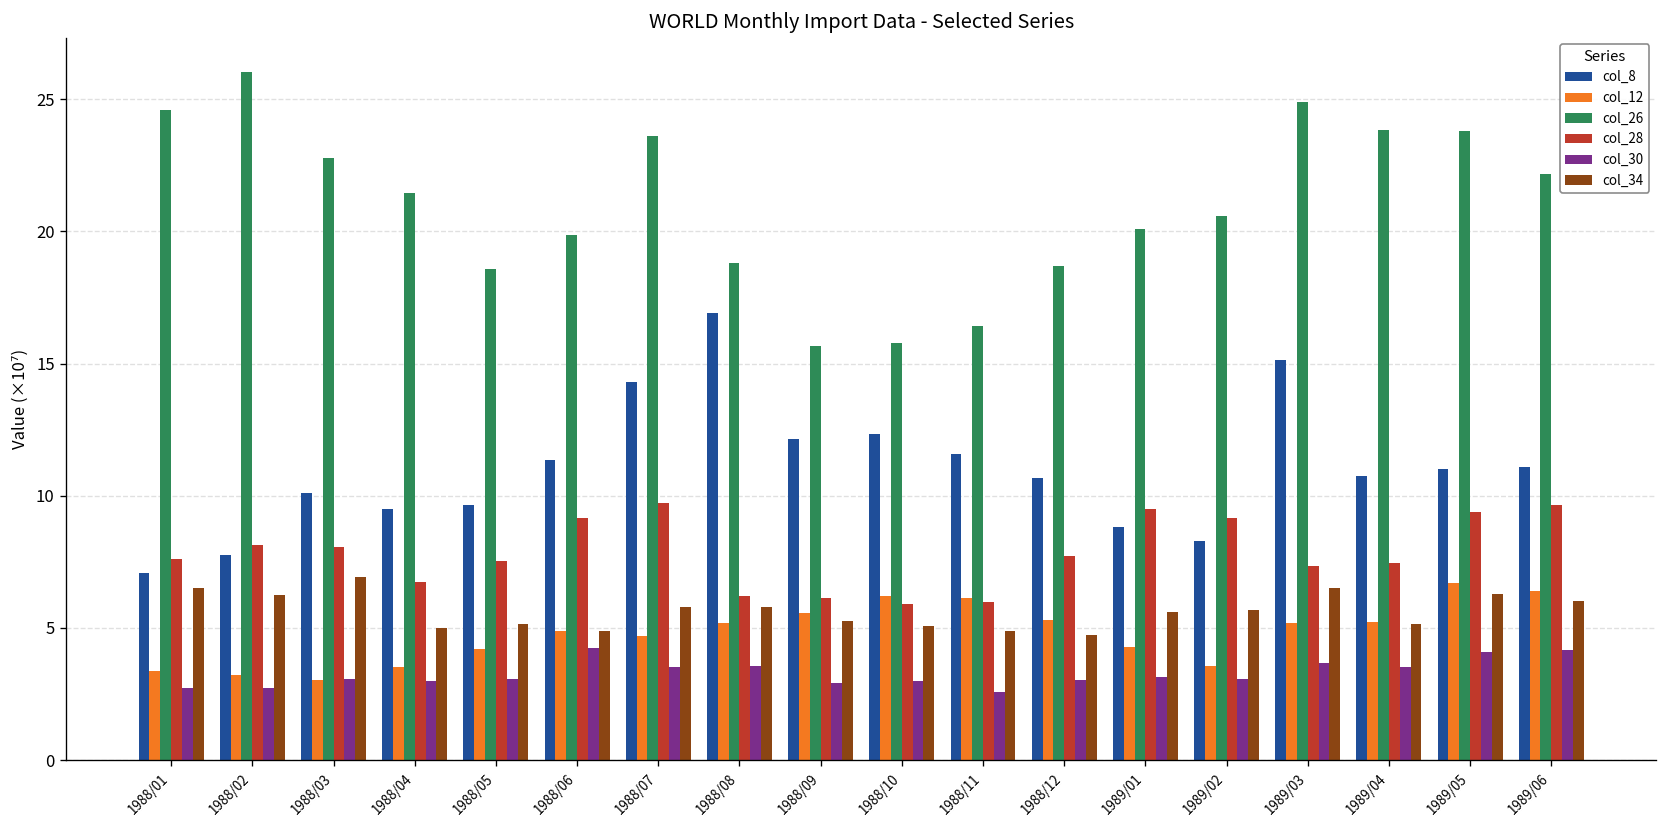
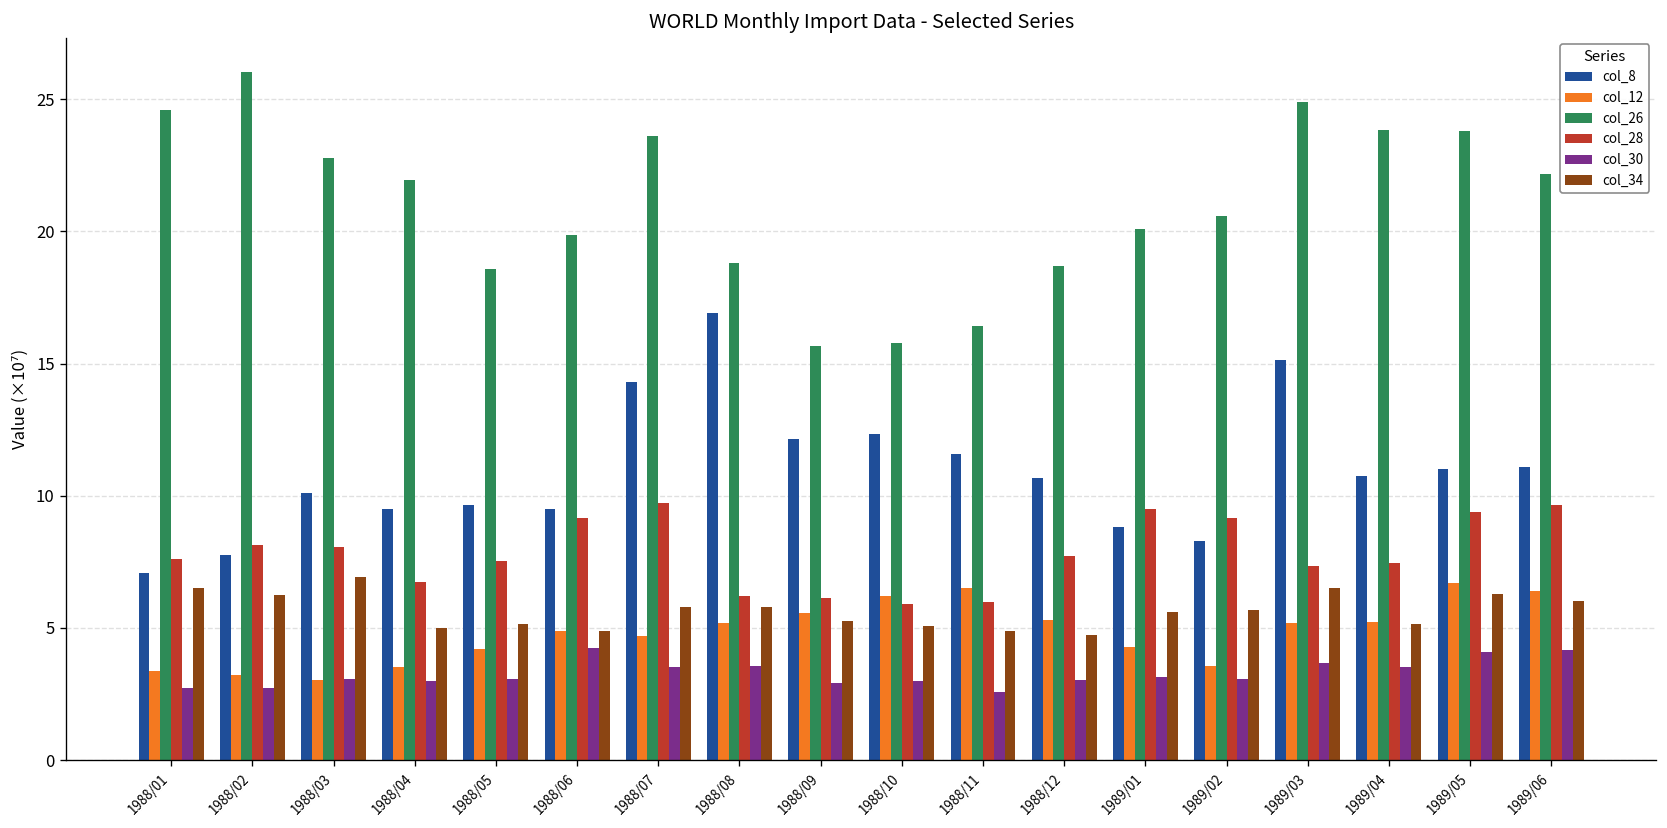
col_26, 1988/04: 21.4 -> 21.9
col_8, 1988/06: 11.4 -> 9.5
col_12, 1988/11: 6.1 -> 6.5
